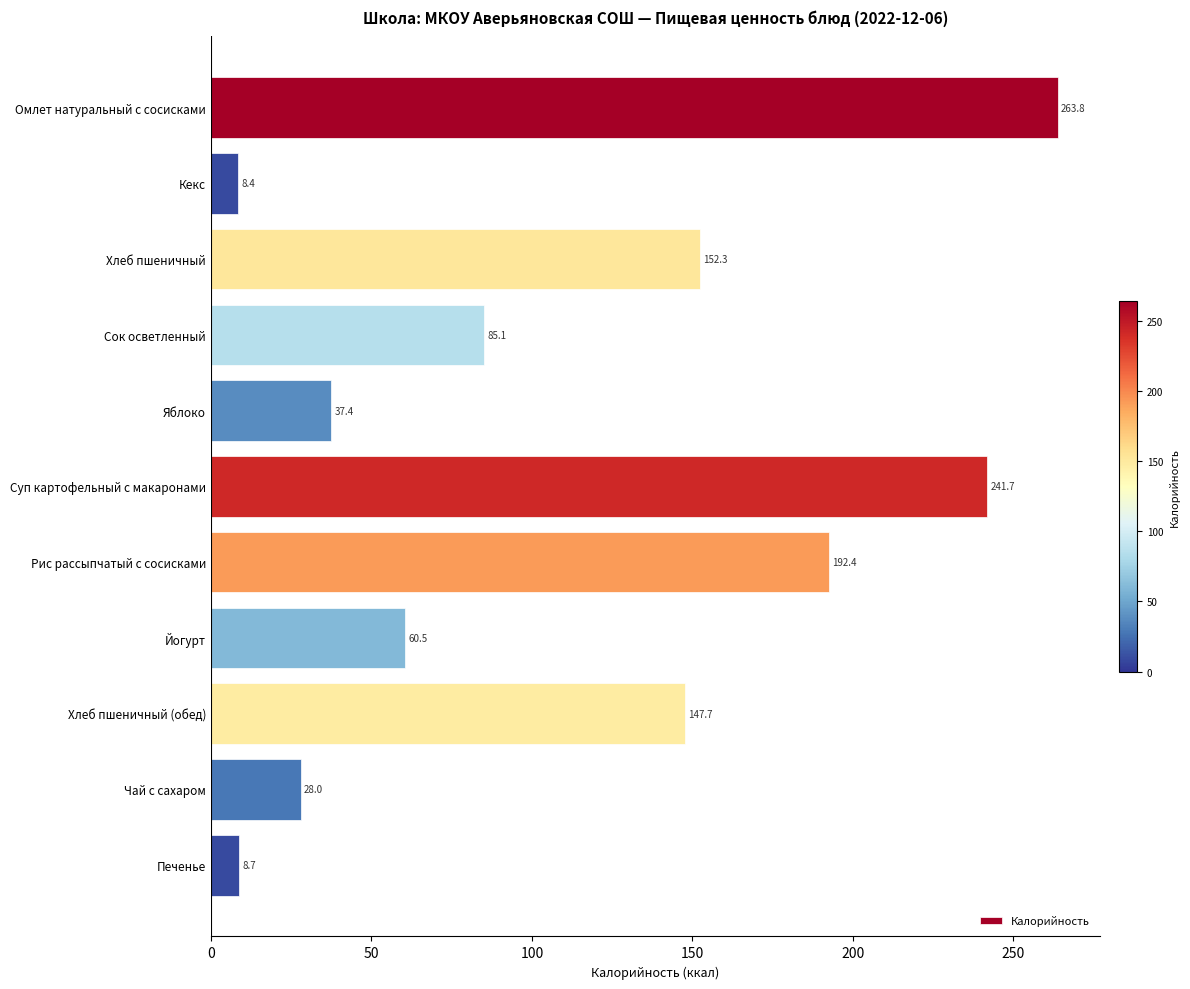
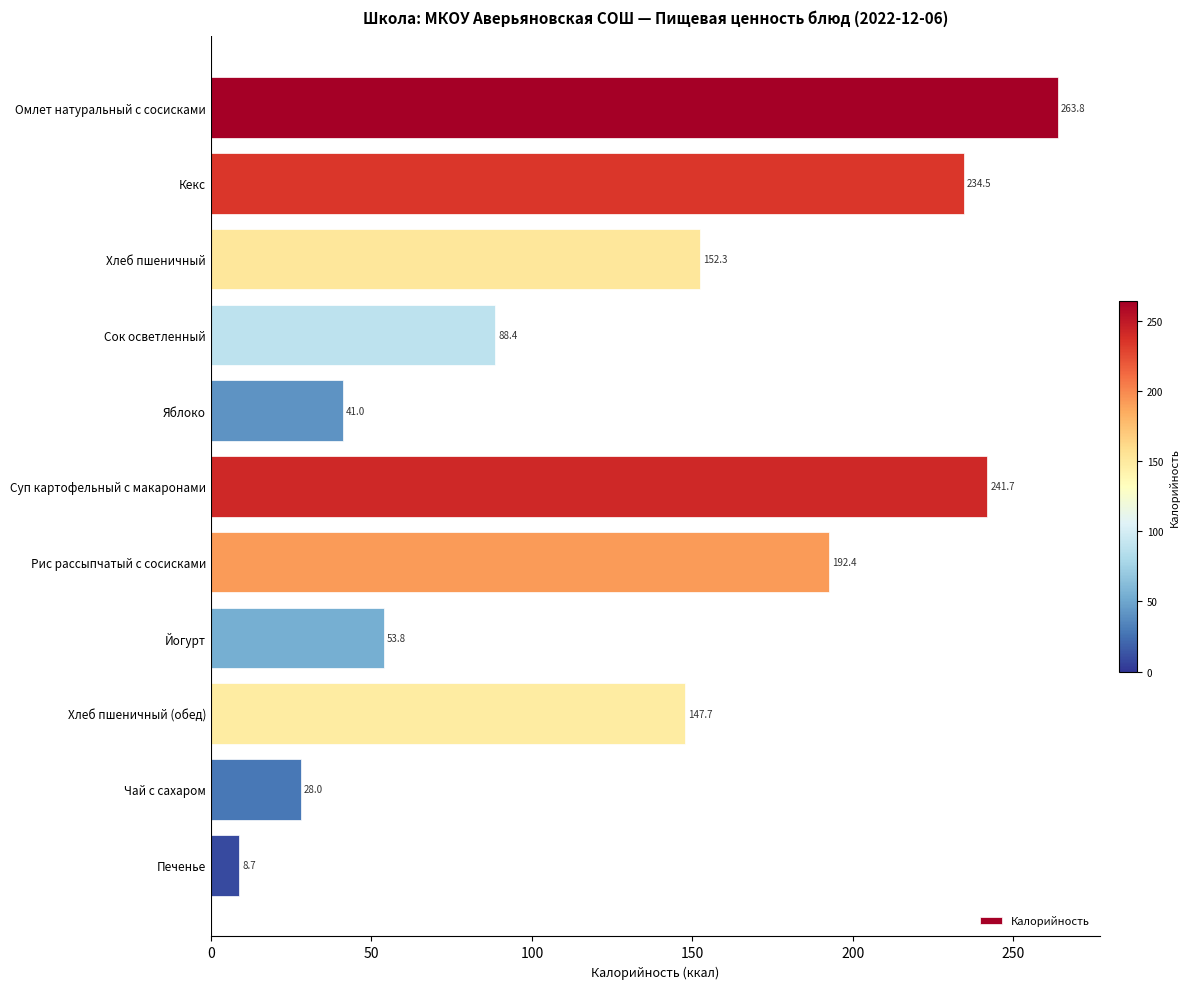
Кекс: 8.4 -> 234.5
Сок осветленный: 85.1 -> 88.4
Яблоко: 37.4 -> 41.0
Йогурт: 60.5 -> 53.8
